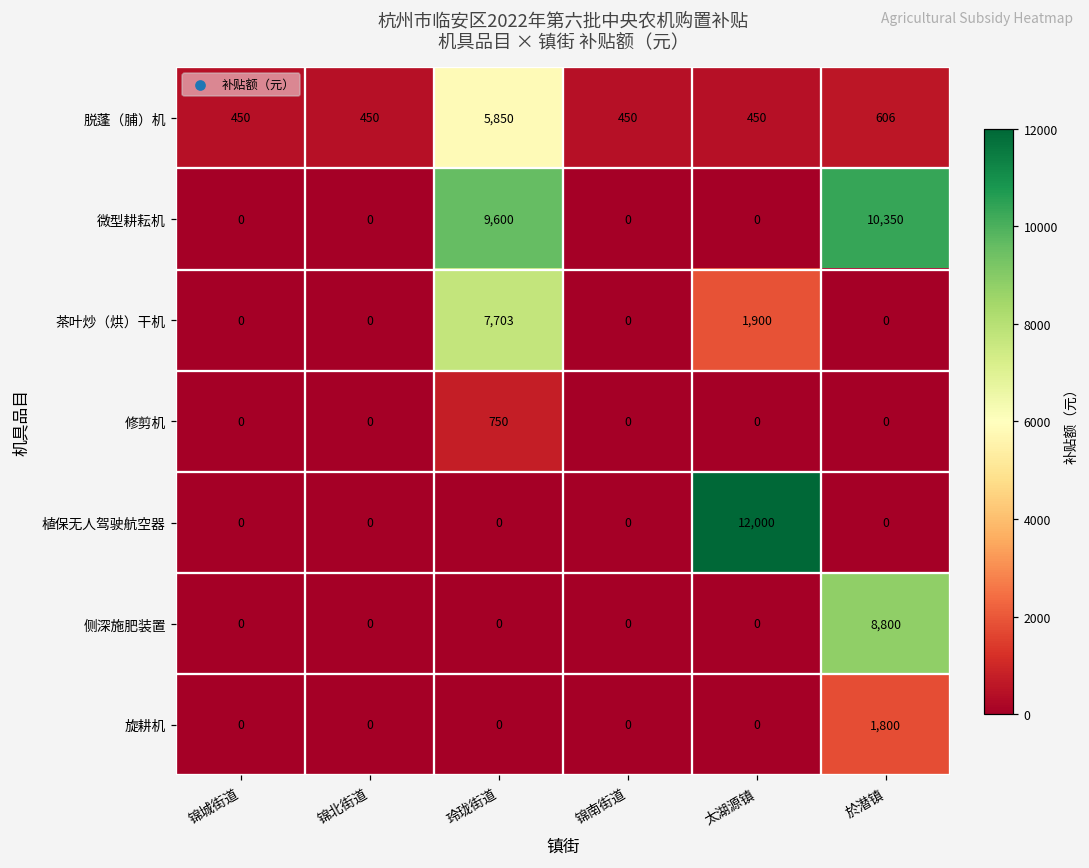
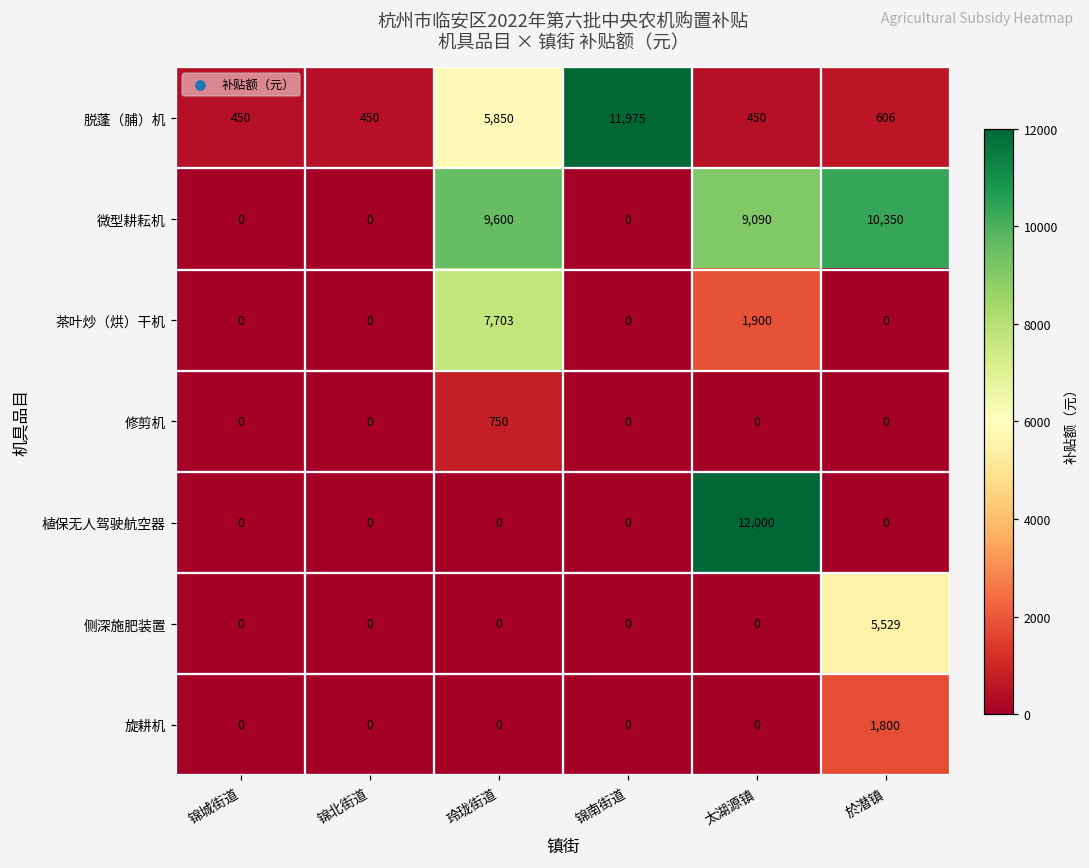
脱蓬（脯）机, 锦南街道: 450 -> 11,975
微型耕耘机, 太湖源镇: 0 -> 9,090
侧深施肥装置, 於潜镇: 8,800 -> 5,529
